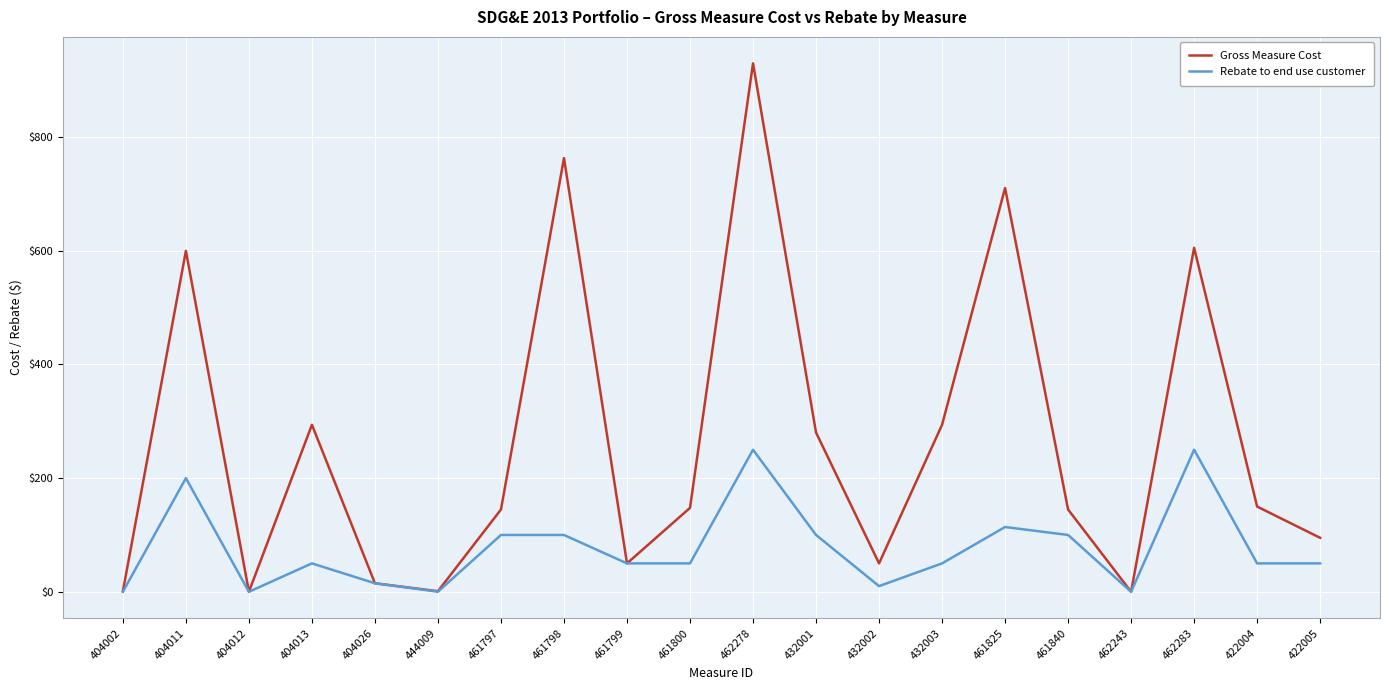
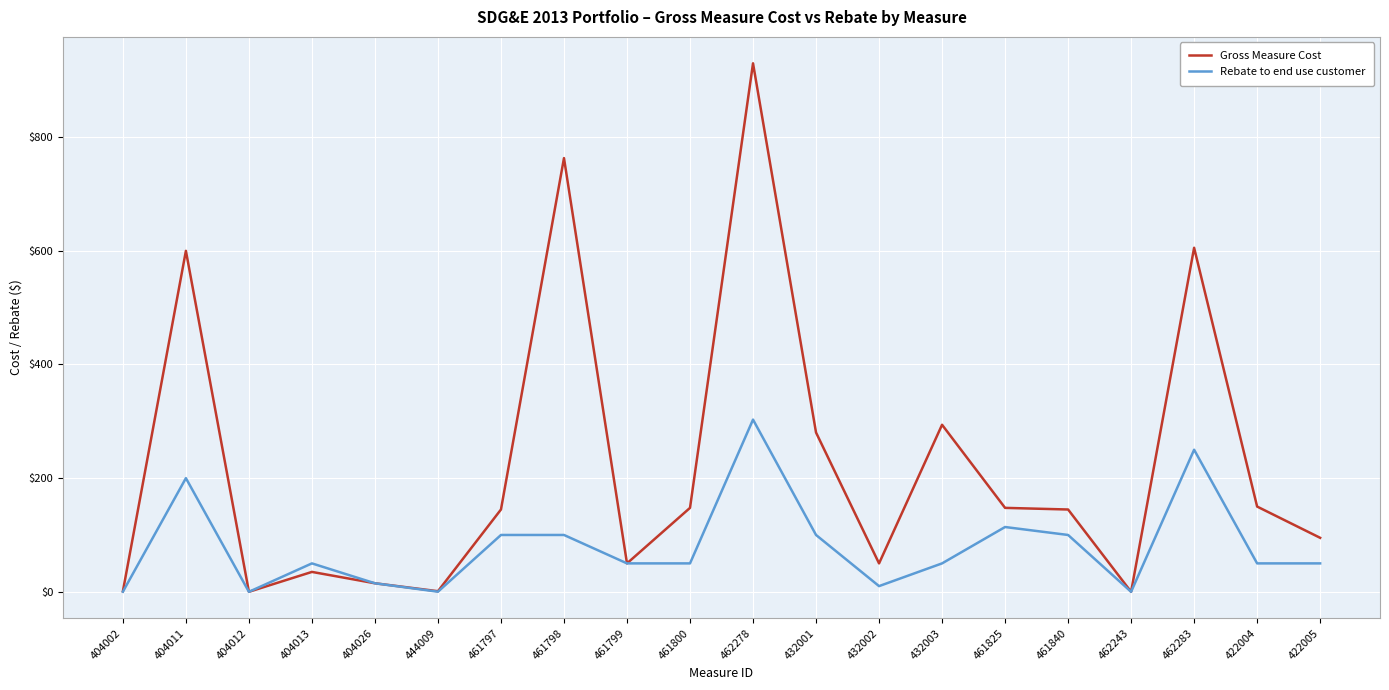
Gross Measure Cost, 404013: $290 -> $40
Rebate to end use customer, 462278: $250 -> $300
Gross Measure Cost, 461825: $710 -> $150
